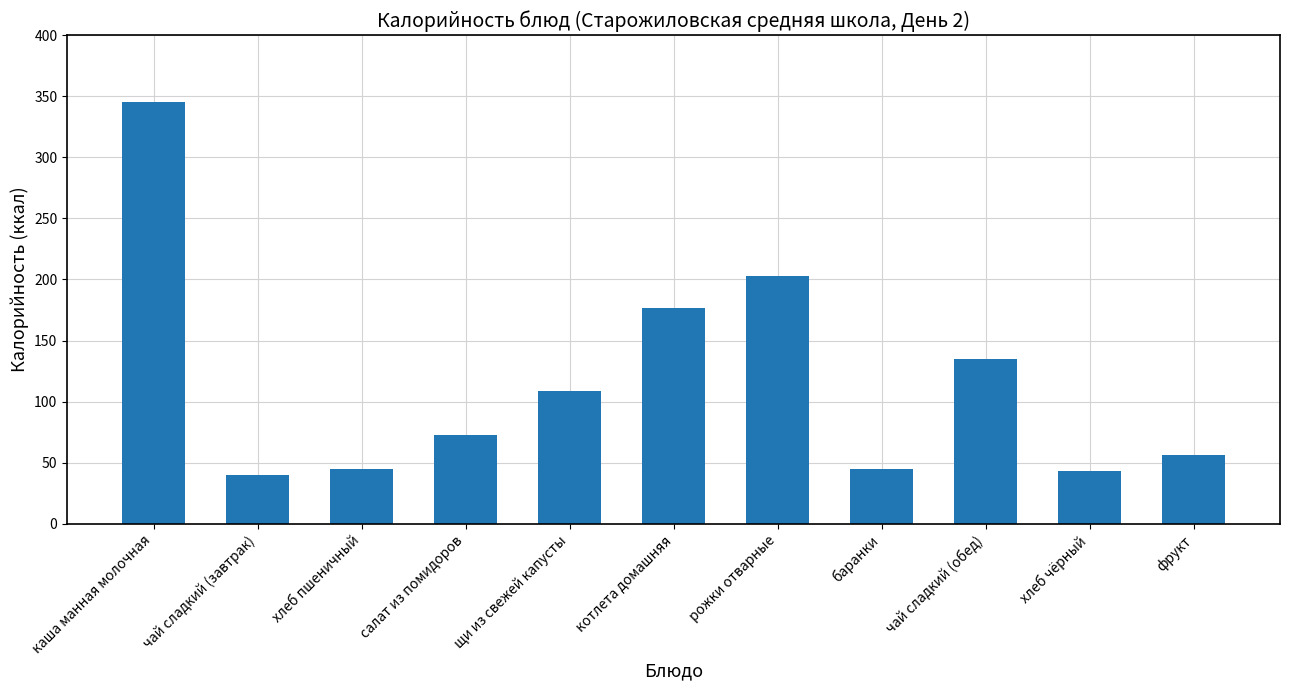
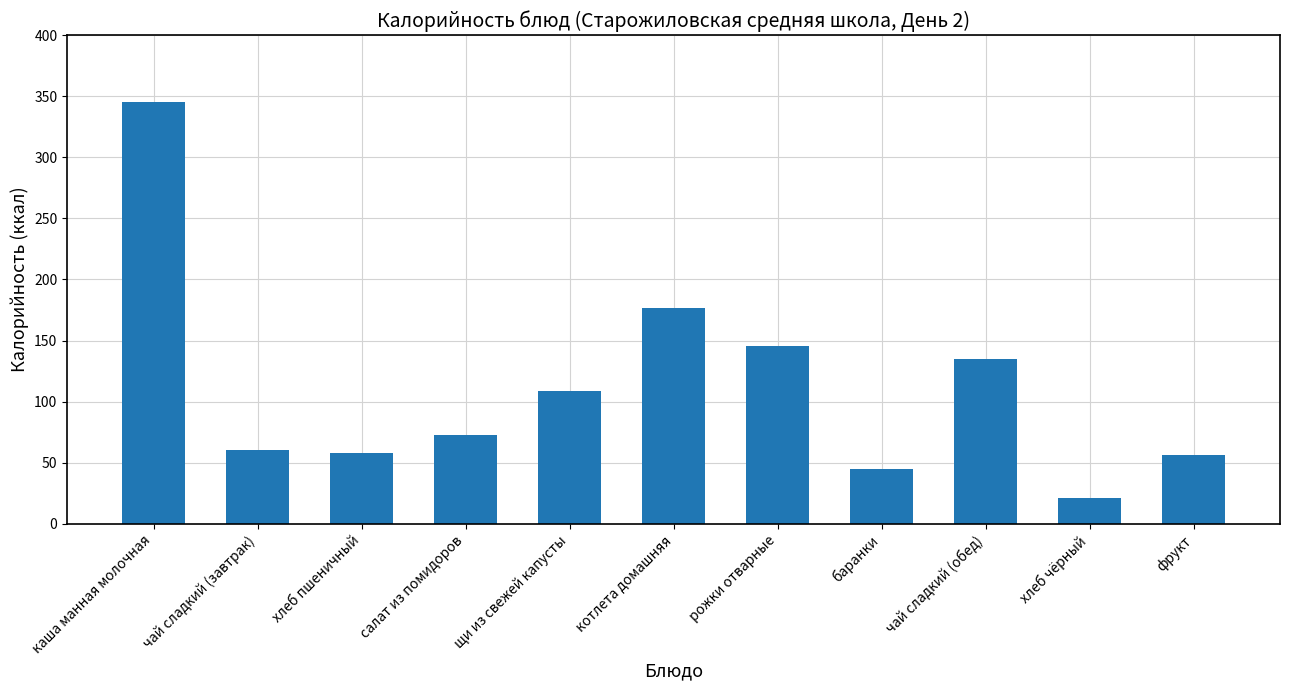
чай сладкий (завтрак): 40 -> 60
хлеб пшеничный: 45 -> 58
рожки отварные: 203 -> 145
хлеб чёрный: 43 -> 21
